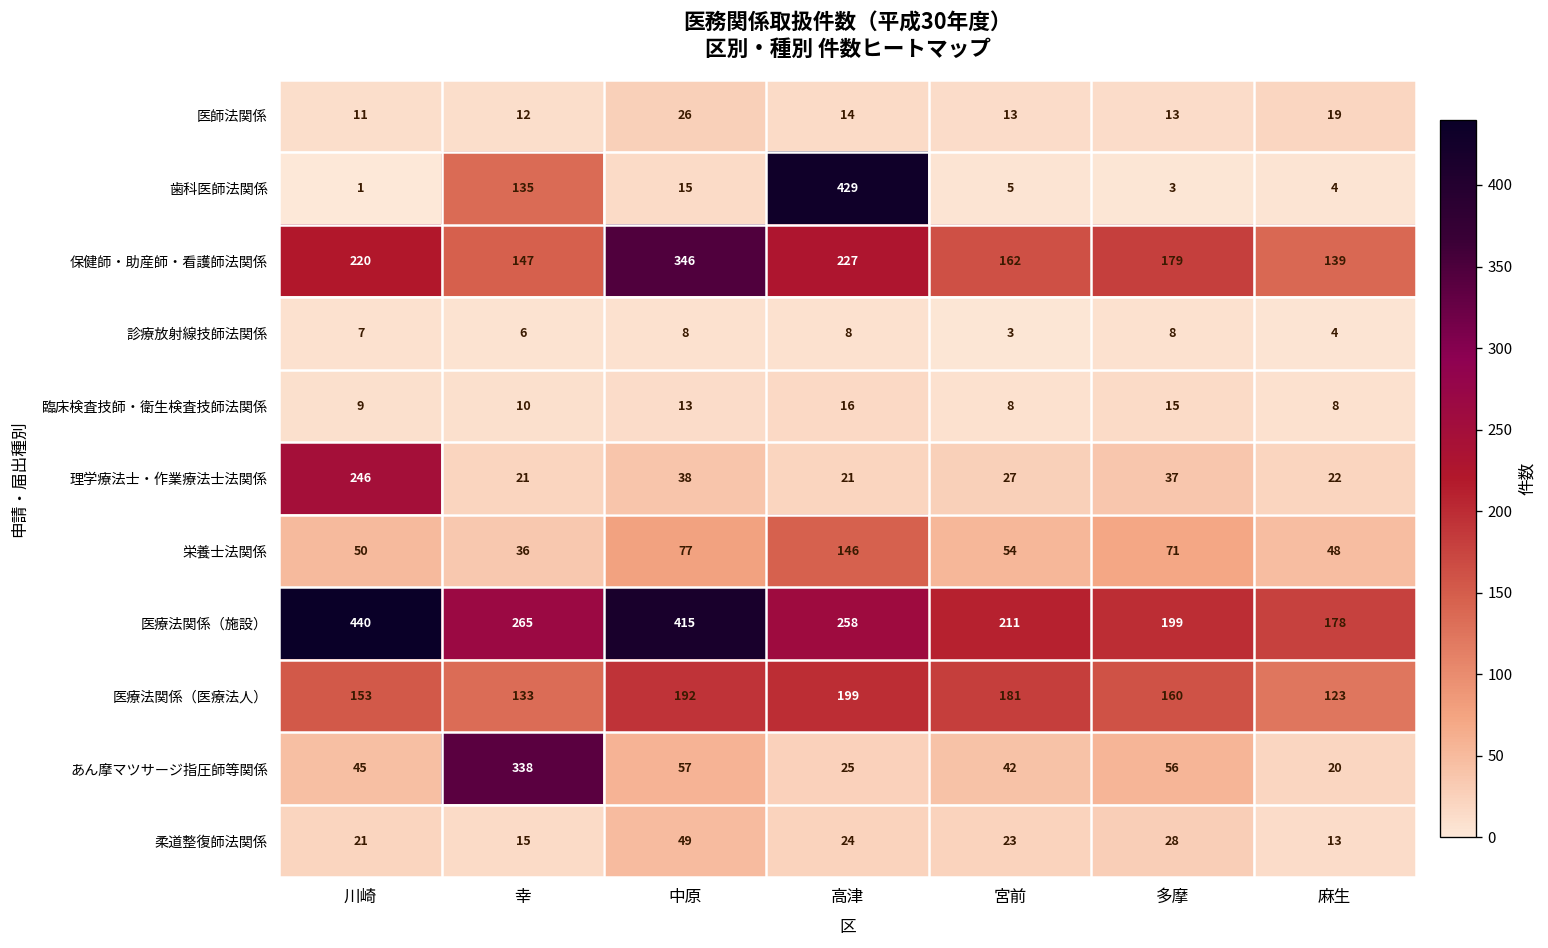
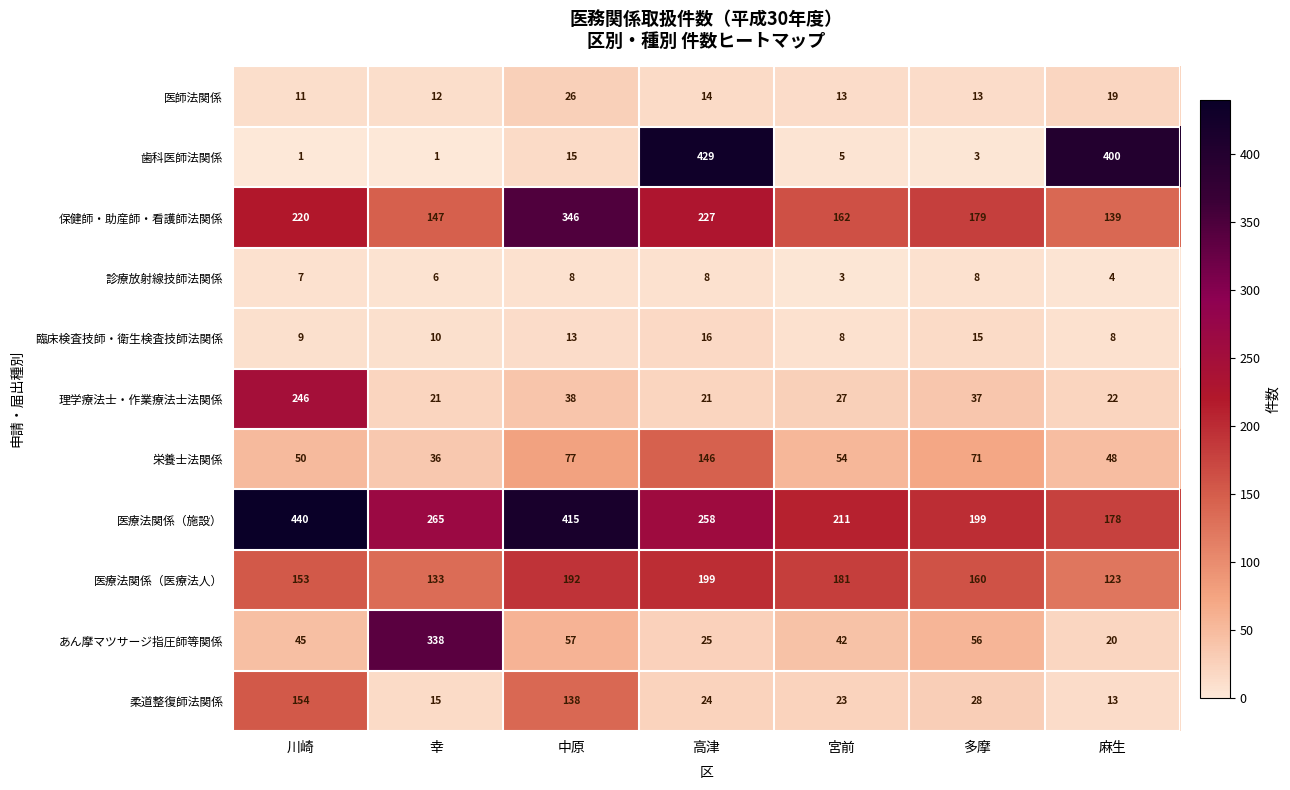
歯科医師法関係, 幸: 135 -> 1
歯科医師法関係, 麻生: 4 -> 400
柔道整復師法関係, 川崎: 21 -> 154
柔道整復師法関係, 中原: 49 -> 138
